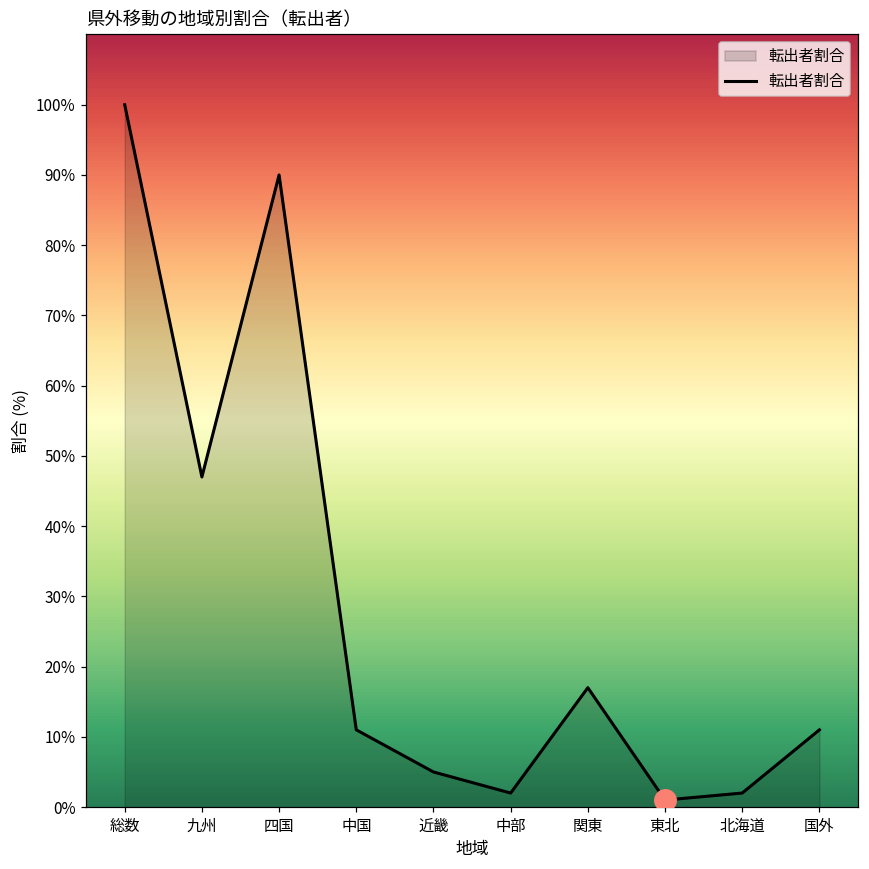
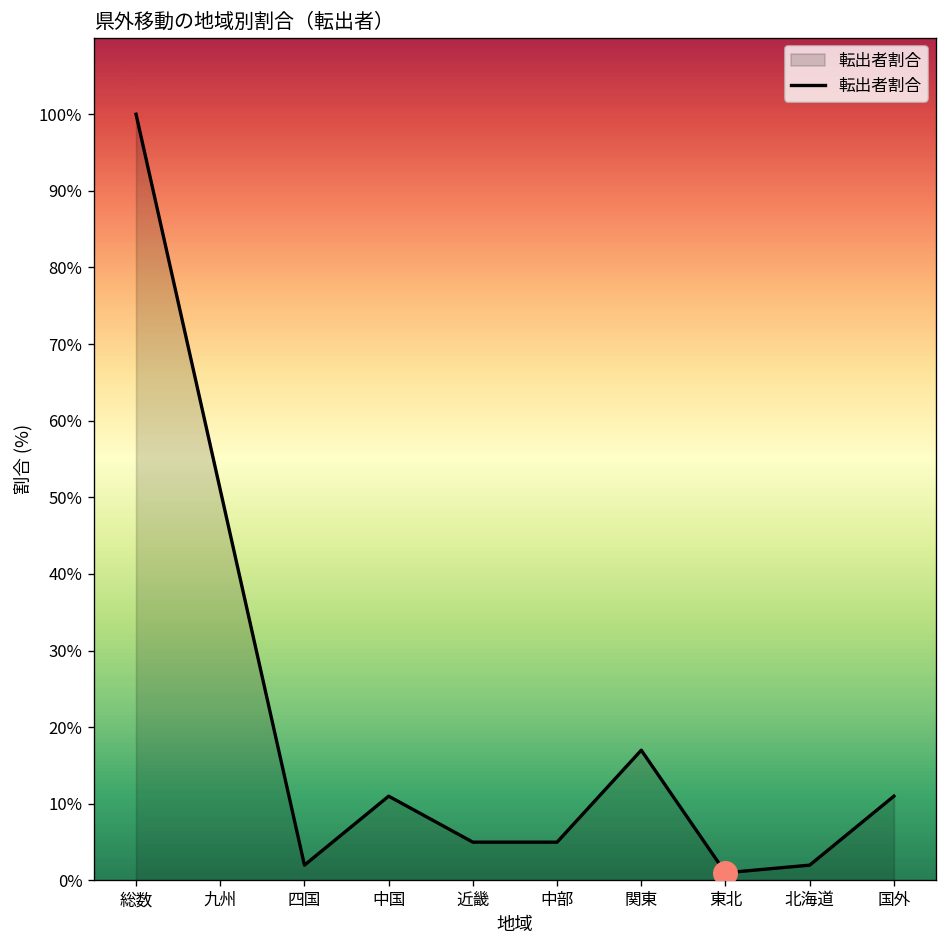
転出者割合, 九州: 47% -> 51%
転出者割合, 四国: 90% -> 2%
転出者割合, 中部: 2% -> 5%
